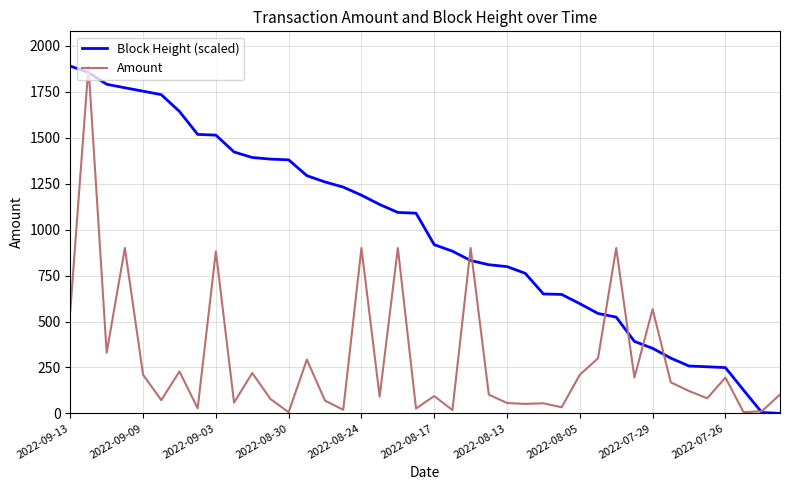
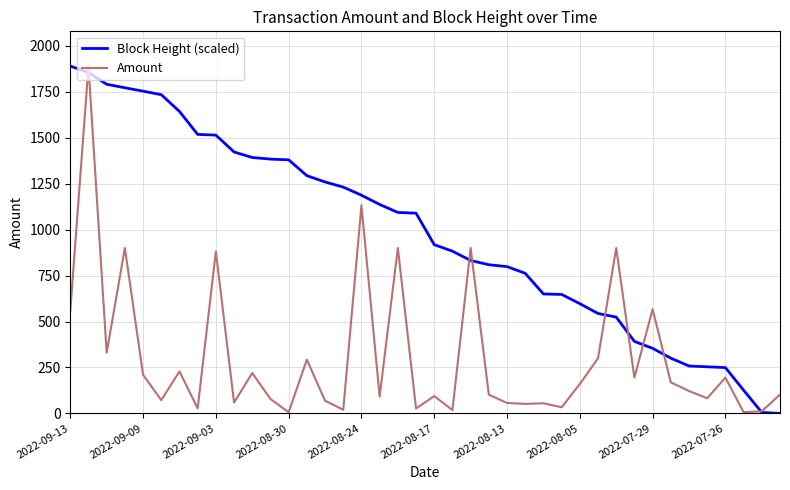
Amount, 2022-08-24: 900 -> 1130
Amount, 2022-08-05: 210 -> 160
